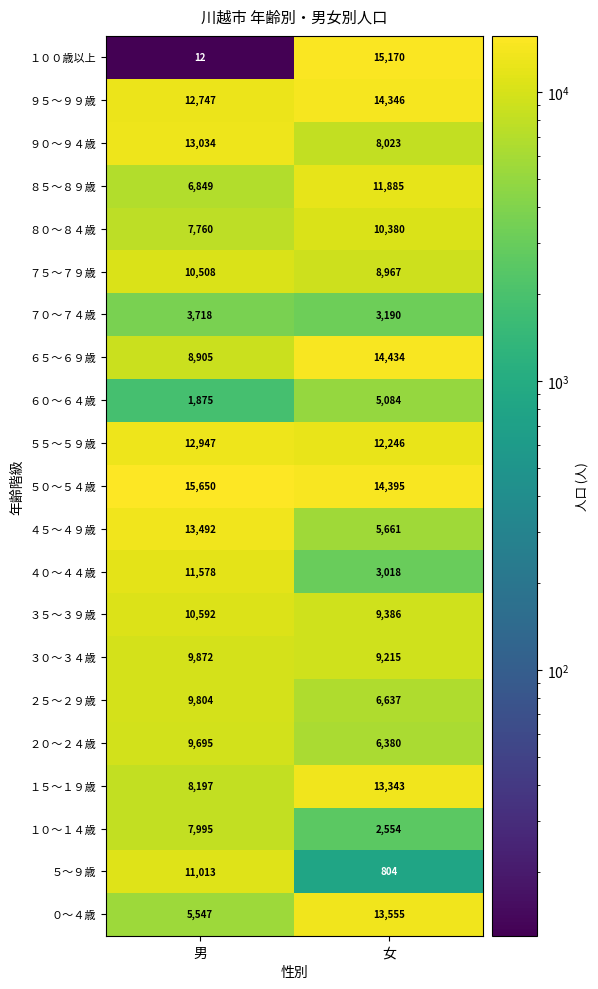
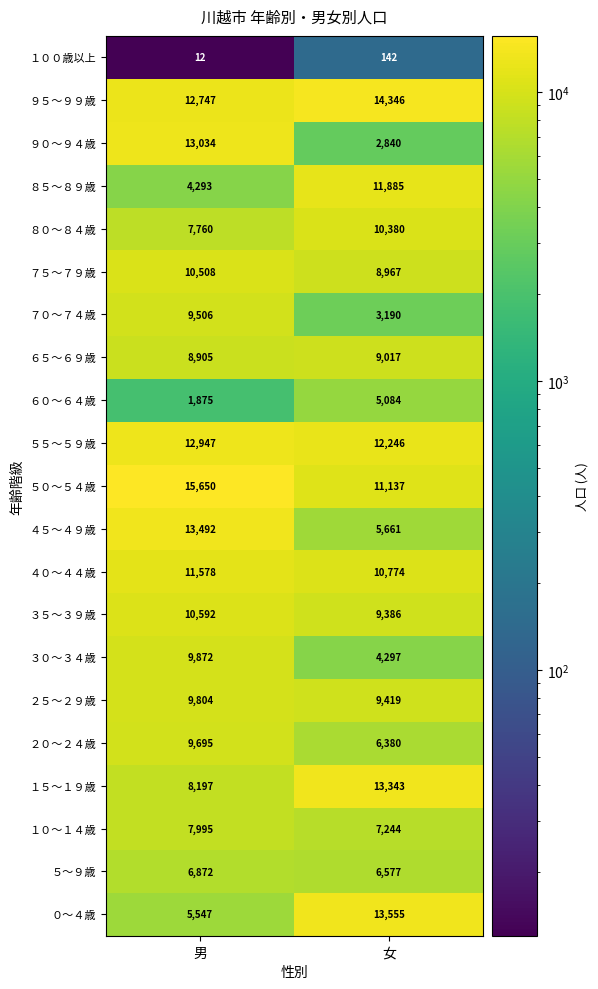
１００歳以上, 女: 15,170 -> 142
９０～９４歳, 女: 8,023 -> 2,840
８５～８９歳, 男: 6,849 -> 4,293
７０～７４歳, 男: 3,718 -> 9,506
６５～６９歳, 女: 14,434 -> 9,017
５０～５４歳, 女: 14,395 -> 11,137
４０～４４歳, 女: 3,018 -> 10,774
３０～３４歳, 女: 9,215 -> 4,297
２５～２９歳, 女: 6,637 -> 9,419
１０～１４歳, 女: 2,554 -> 7,244
５～９歳, 男: 11,013 -> 6,872
５～９歳, 女: 804 -> 6,577
